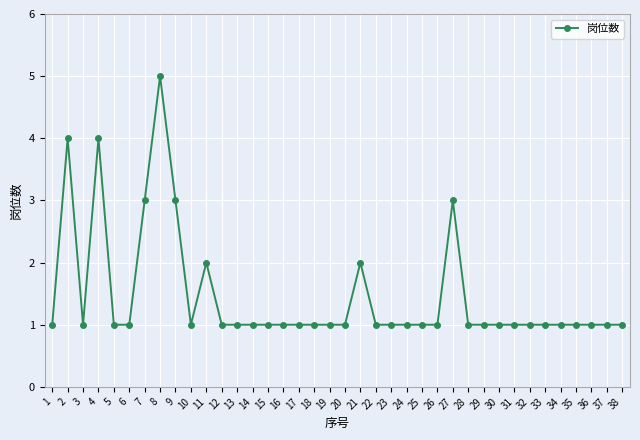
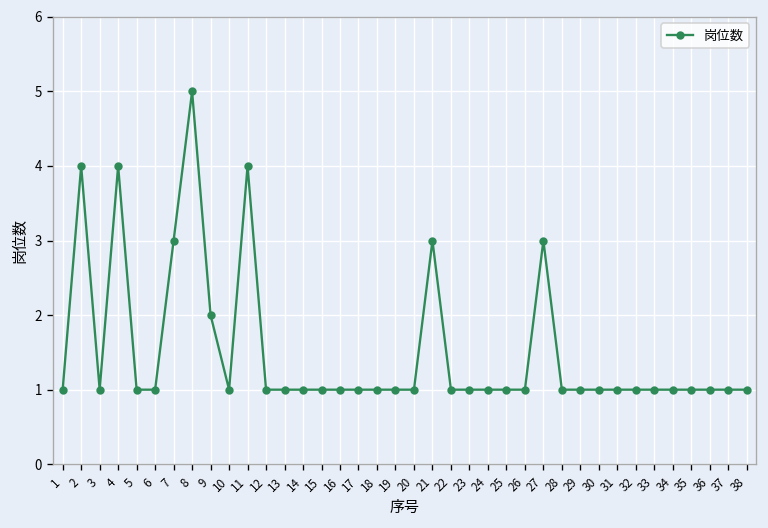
9: 3 -> 2
11: 2 -> 4
21: 2 -> 3
